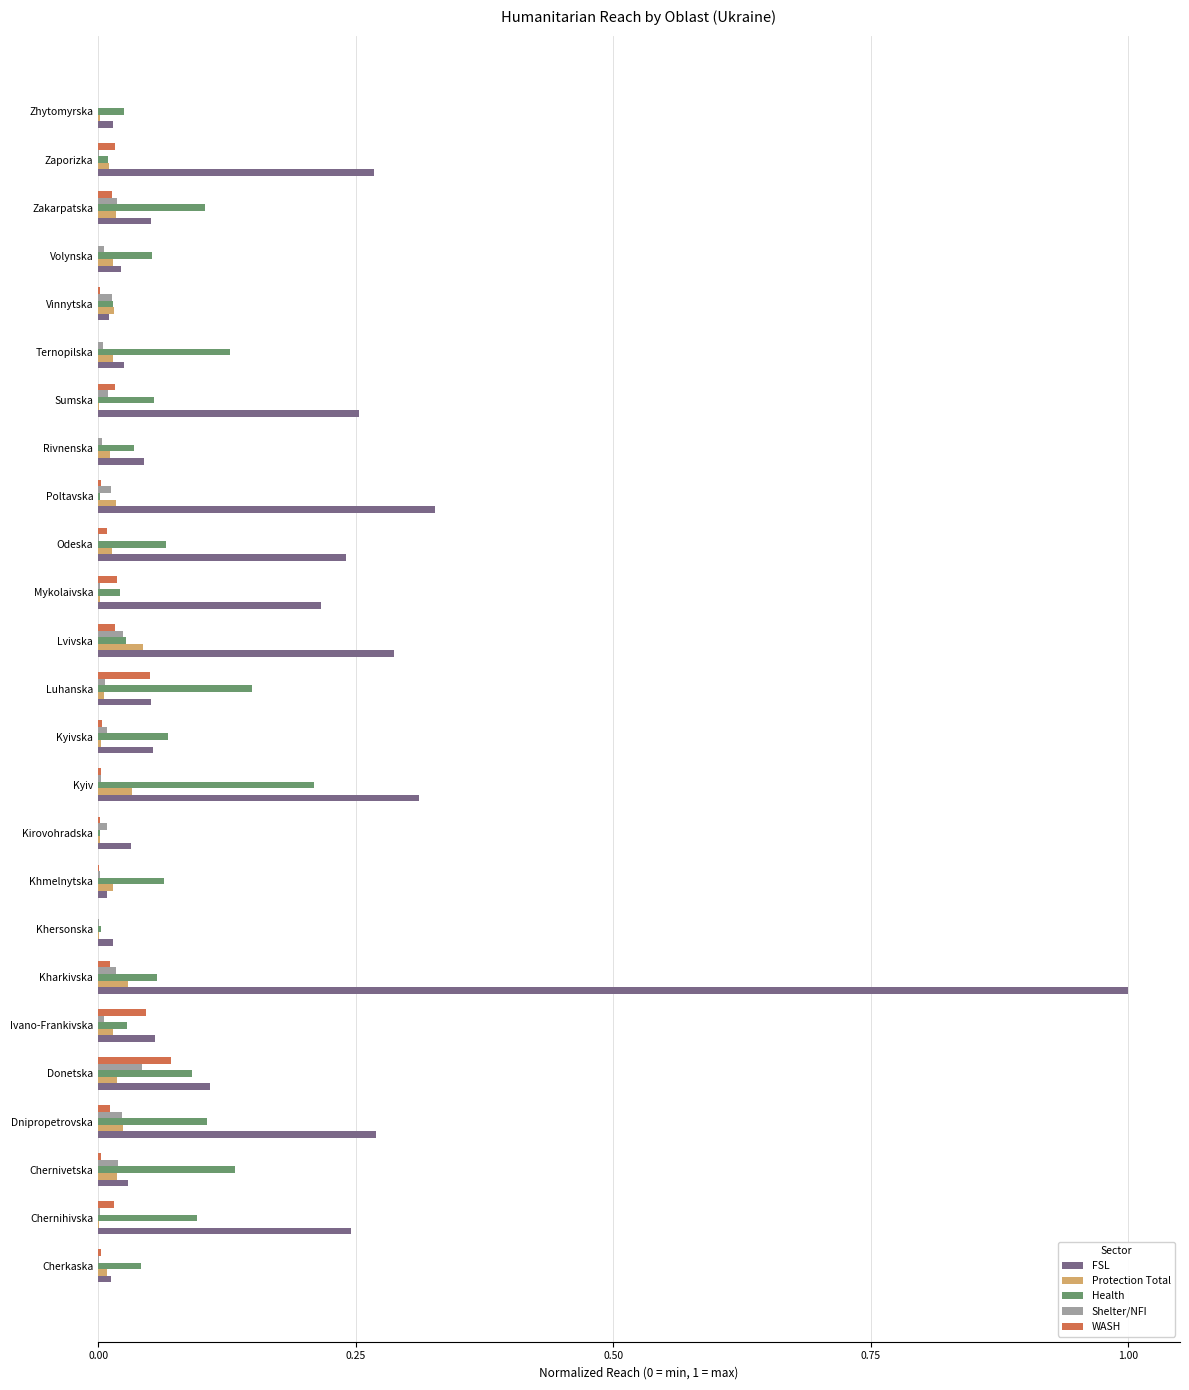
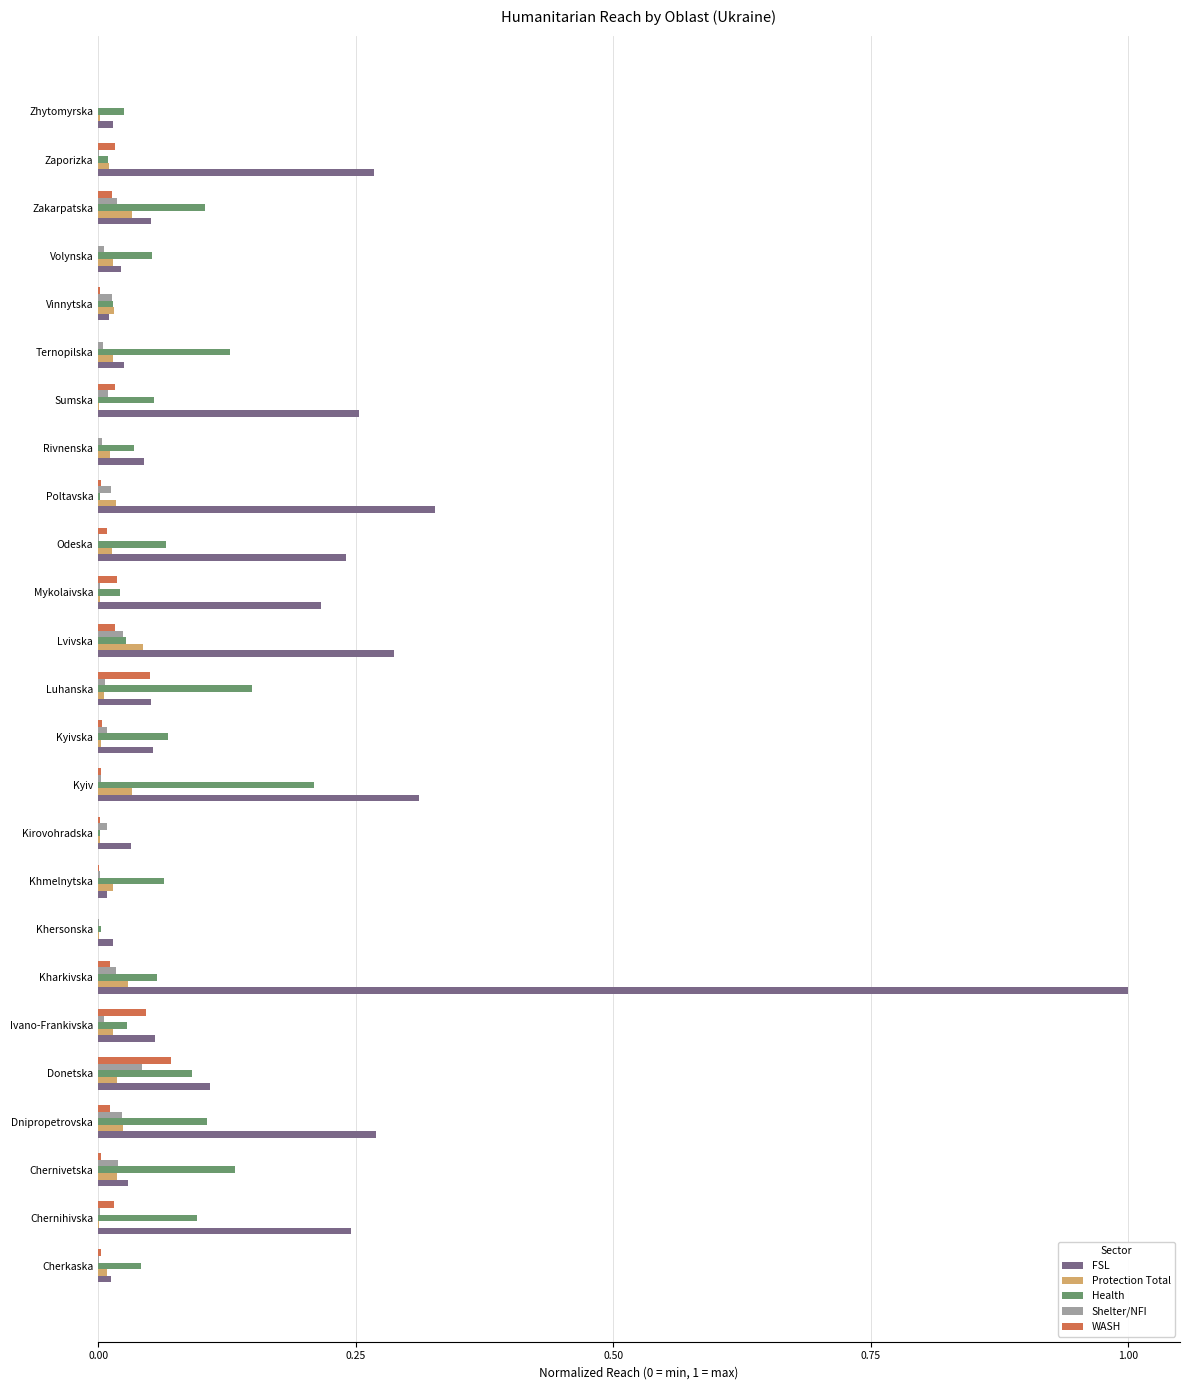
Protection Total, Zakarpatska: 0.017 -> 0.033
